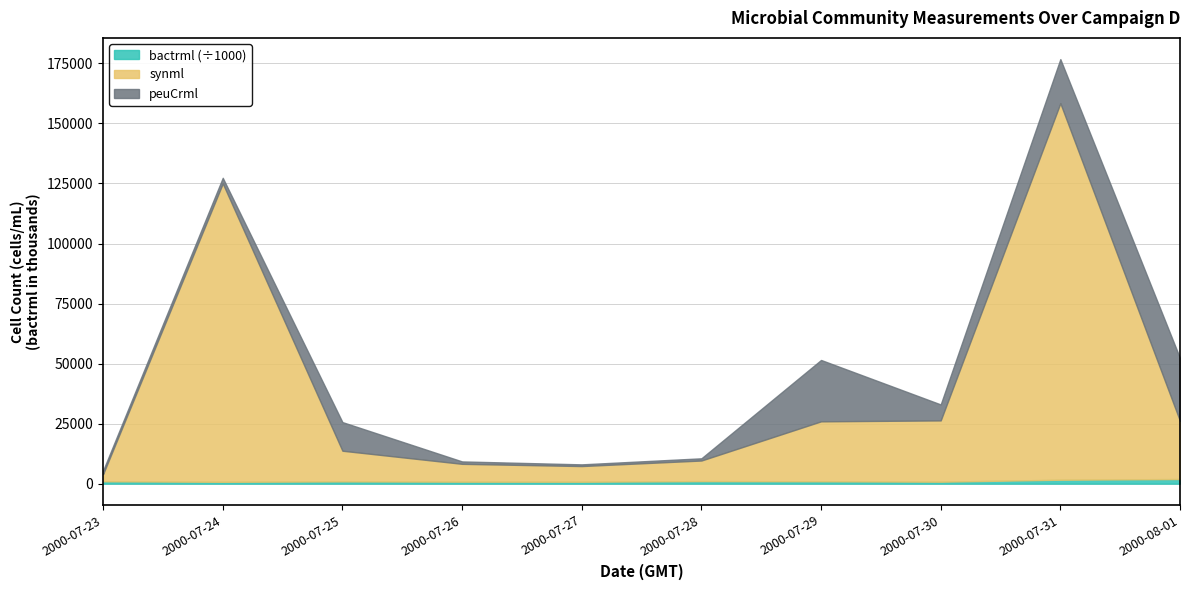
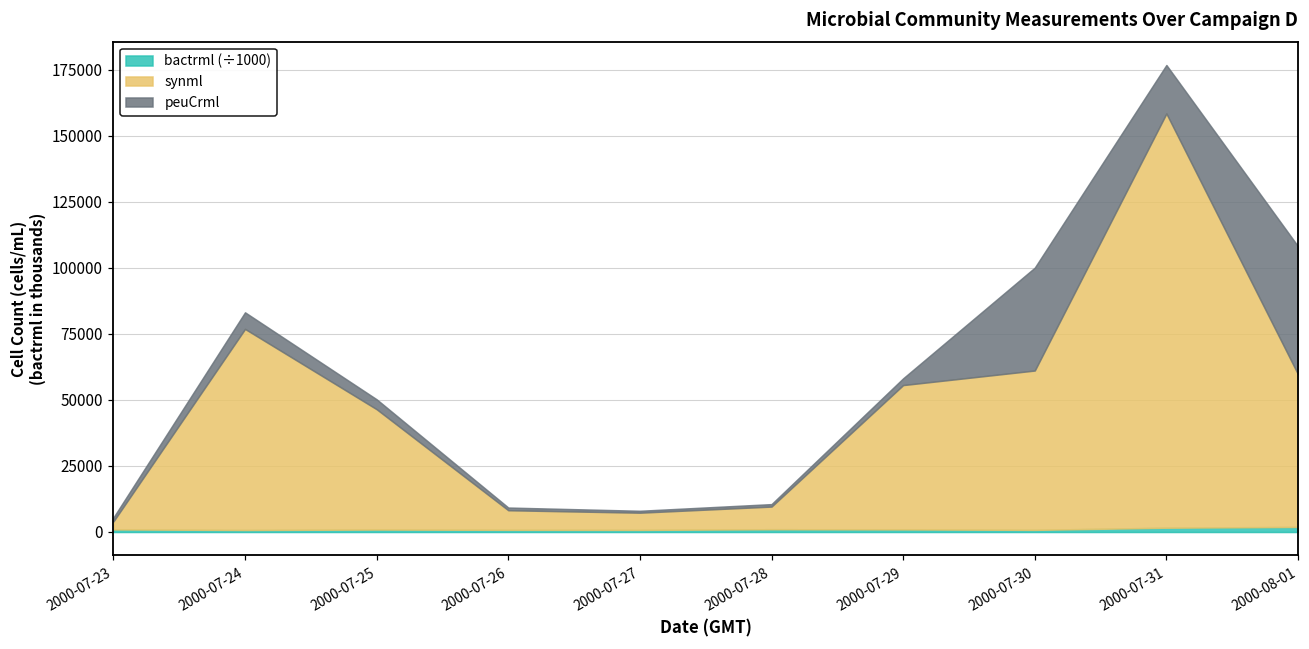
synml, 2000-07-24: 124000 -> 76000
peuCrml, 2000-07-24: 2000 -> 6000
synml, 2000-07-25: 13000 -> 46000
peuCrml, 2000-07-25: 12000 -> 4000
synml, 2000-07-29: 25000 -> 55000
peuCrml, 2000-07-29: 26000 -> 3000
synml, 2000-07-30: 26000 -> 60000
peuCrml, 2000-07-30: 7000 -> 39000
synml, 2000-08-01: 24000 -> 58000
peuCrml, 2000-08-01: 26000 -> 48000
